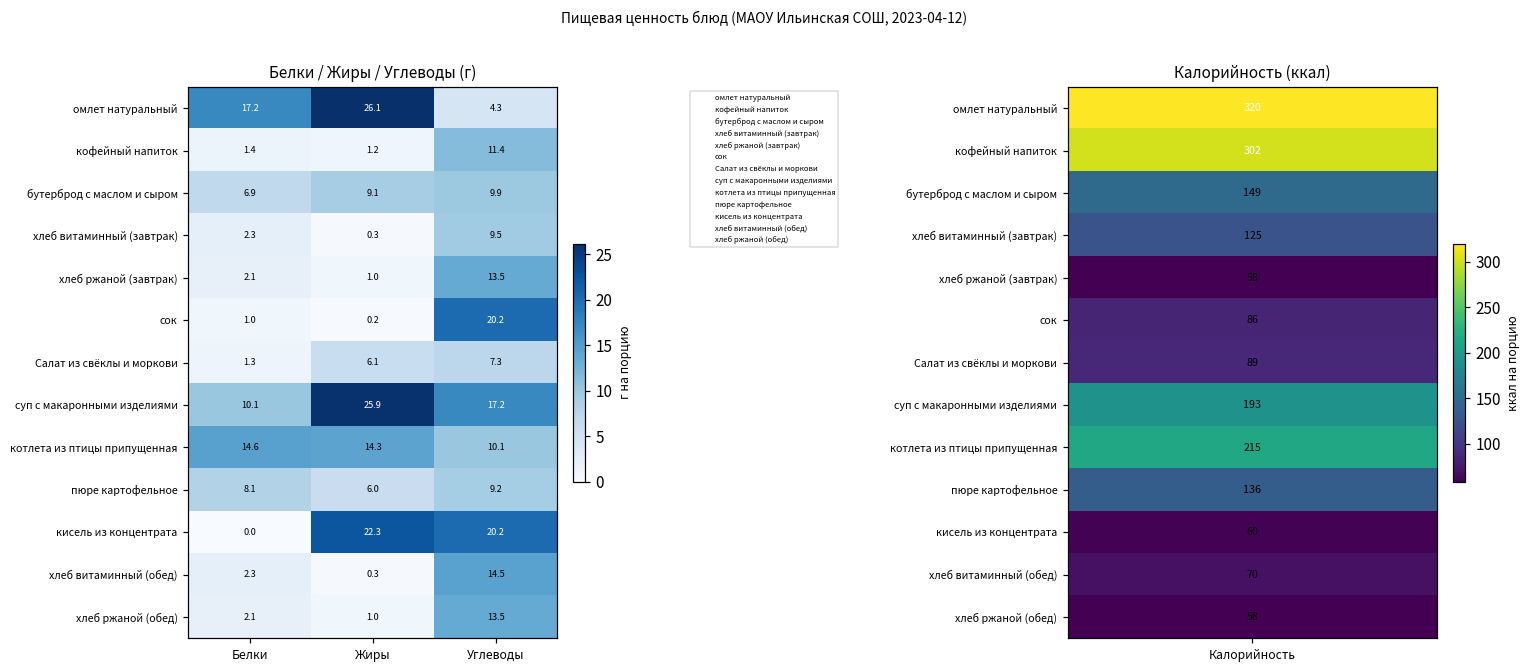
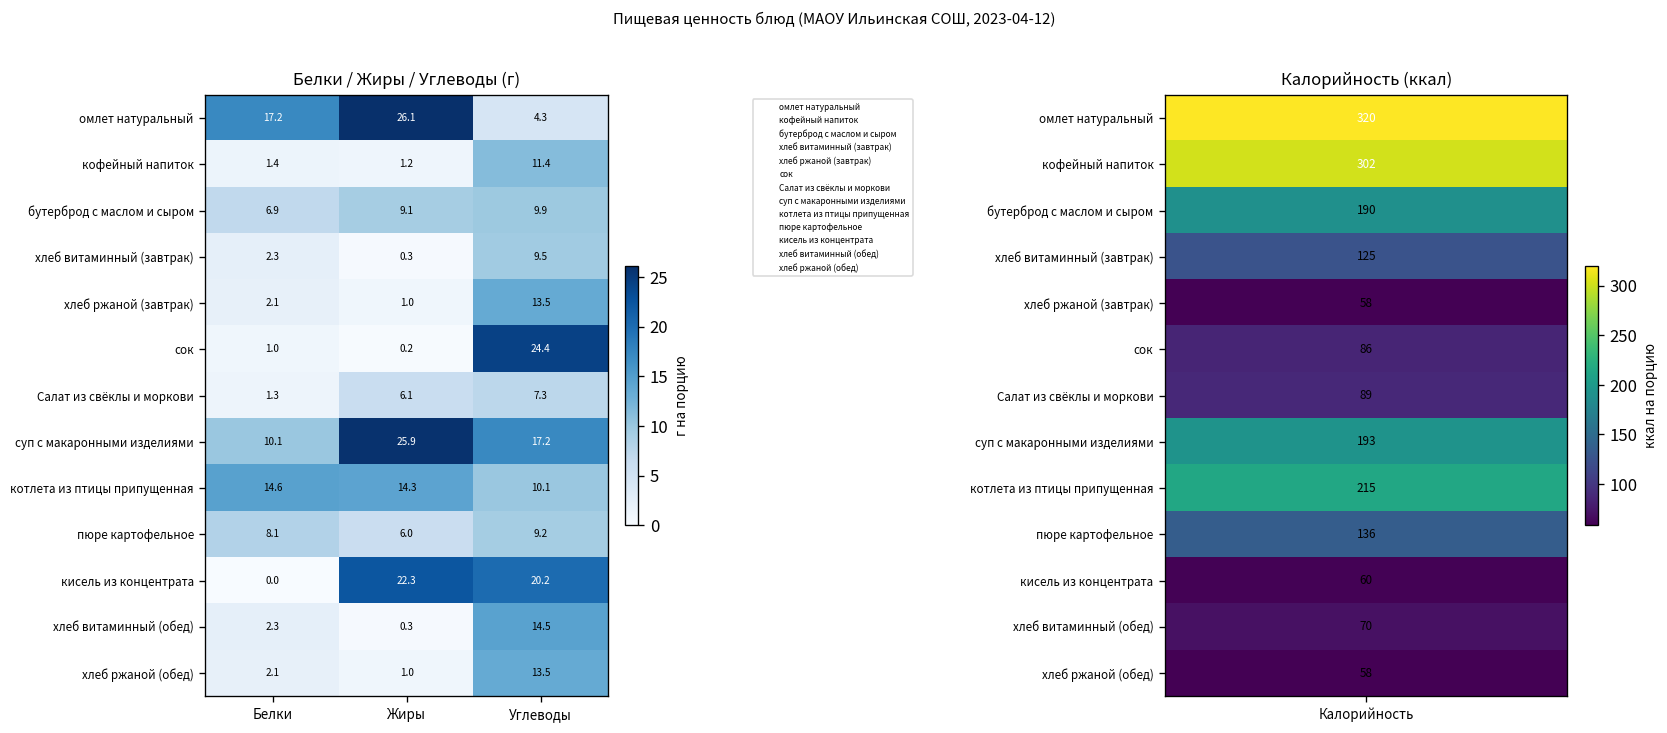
Белки / Жиры / Углеводы (г), сок, Углеводы: 20.2 -> 24.4
Калорийность (ккал), бутерброд с маслом и сыром, Калорийность: 149 -> 190
